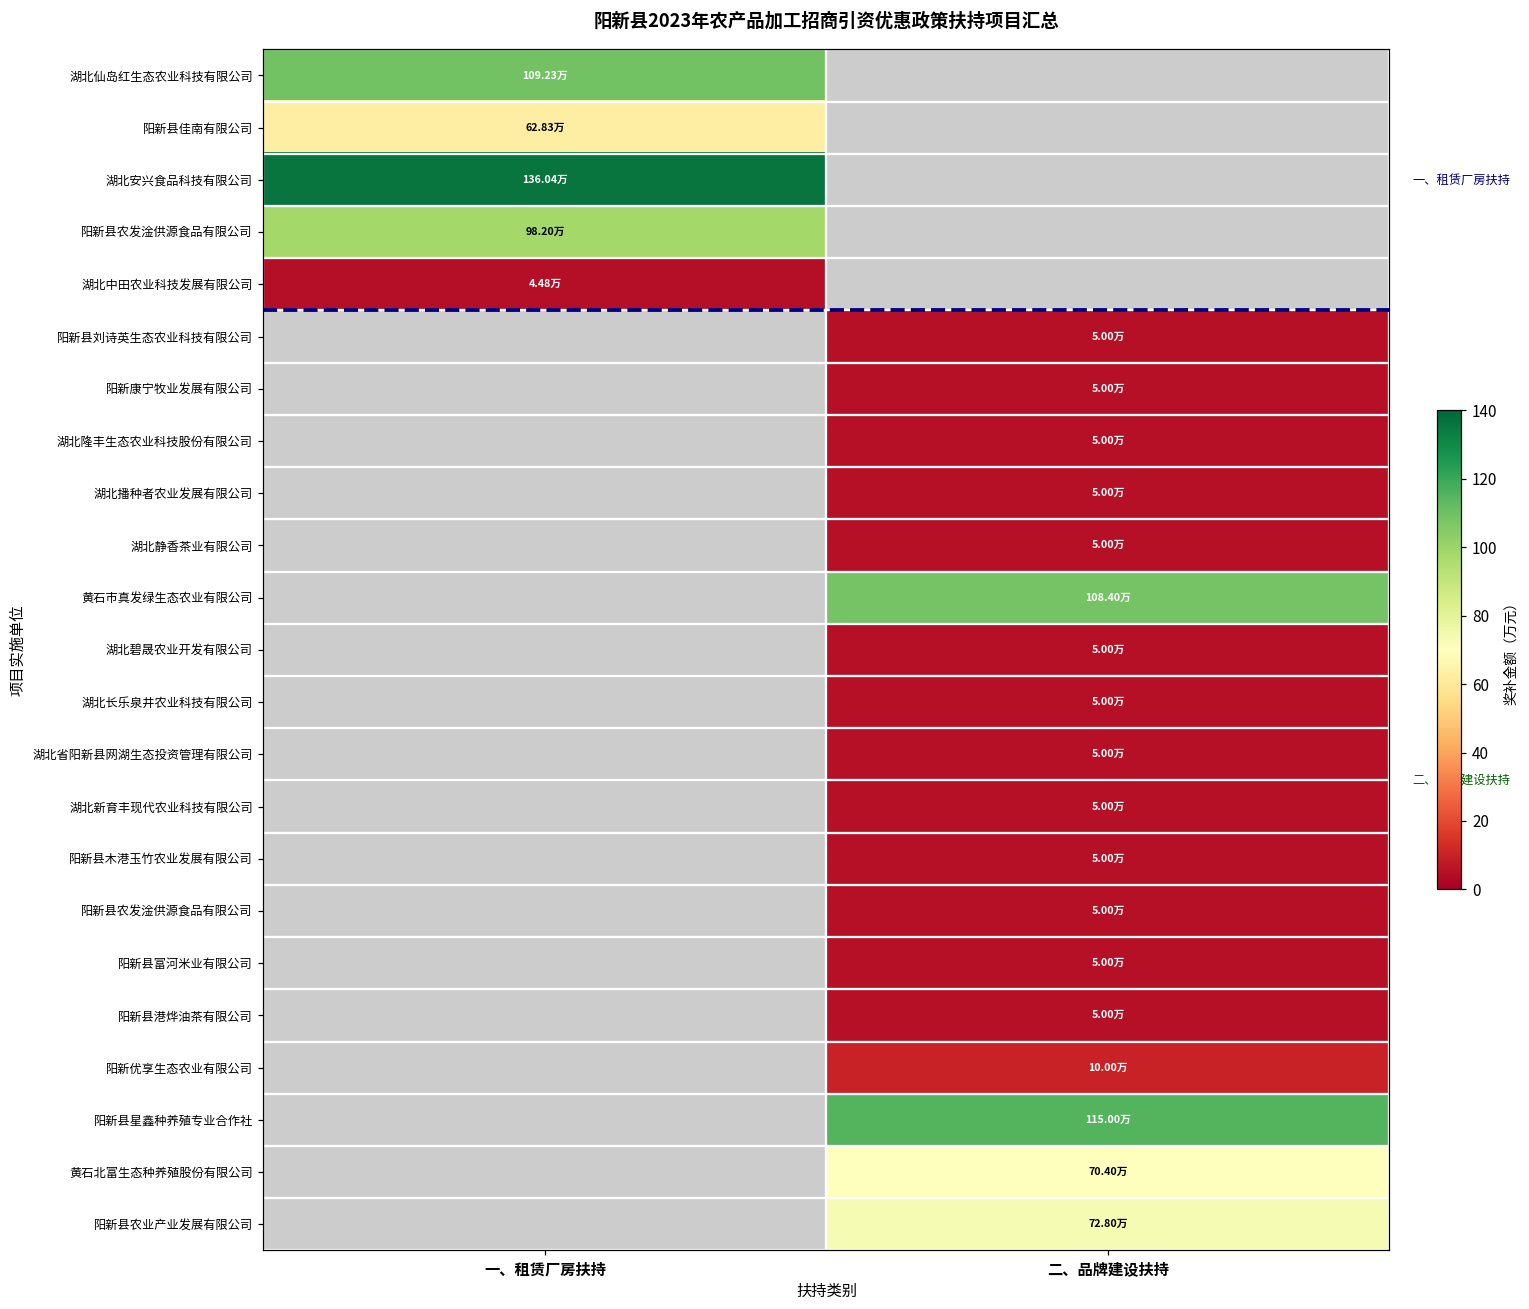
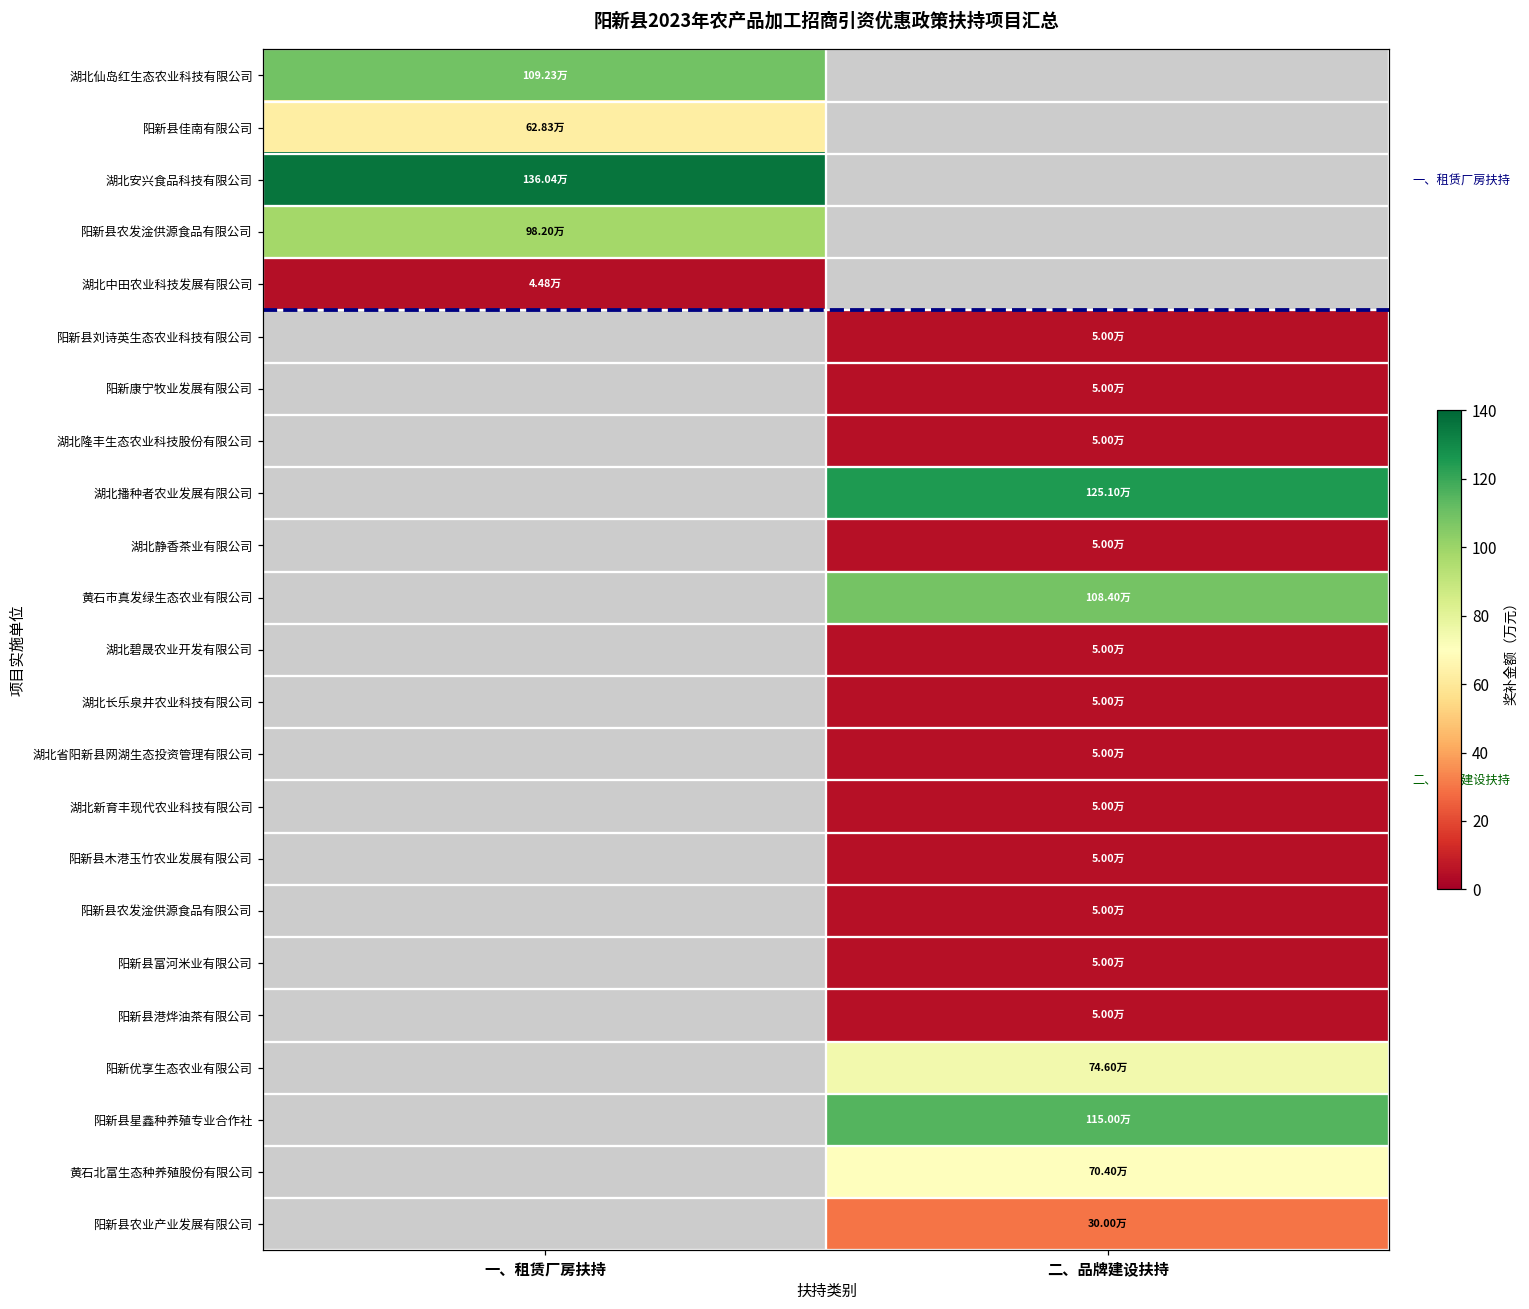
湖北播种者农业发展有限公司, 二、品牌建设扶持: 5.00万 -> 125.10万
阳新优享生态农业有限公司, 二、品牌建设扶持: 10.00万 -> 74.60万
阳新县农业产业发展有限公司, 二、品牌建设扶持: 72.80万 -> 30.00万
